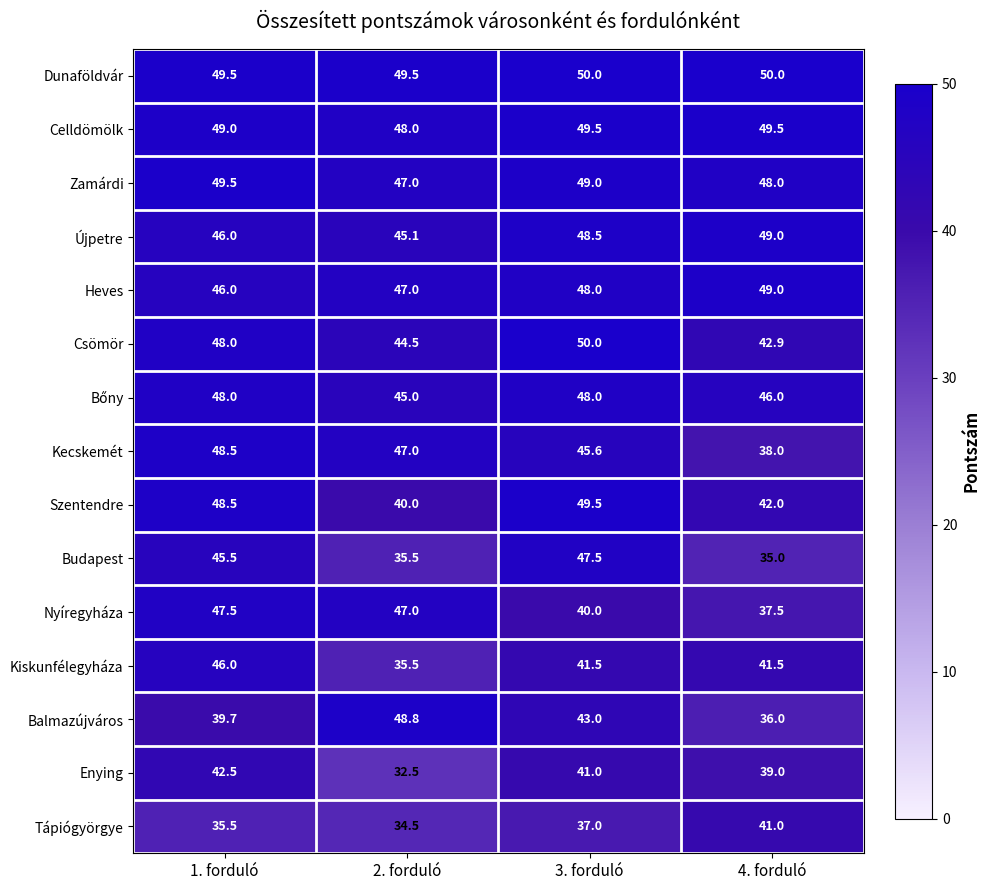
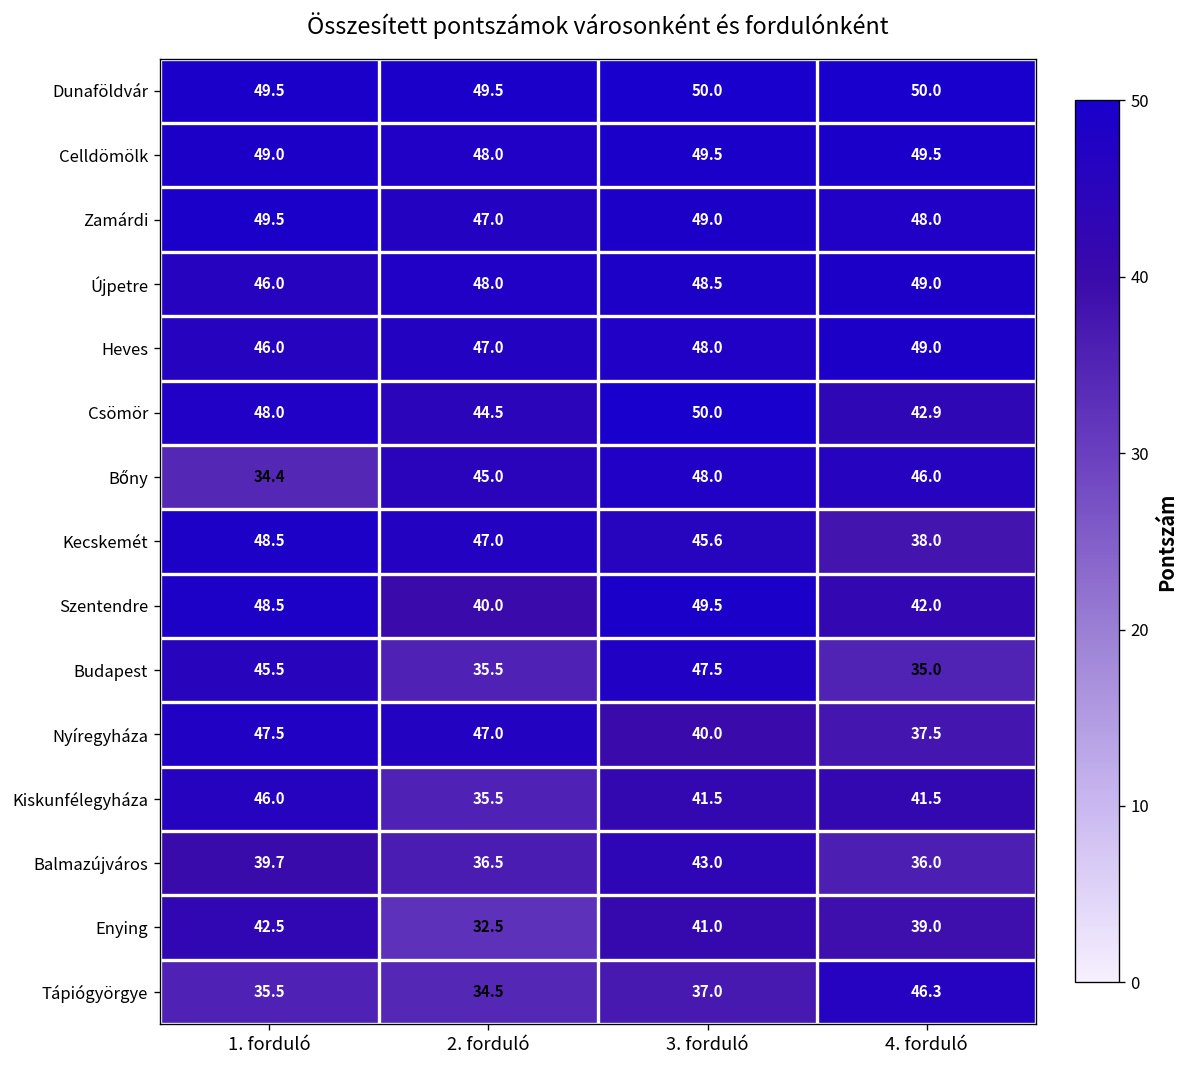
Újpetre, 2. forduló: 45.1 -> 48.0
Bőny, 1. forduló: 48.0 -> 34.4
Balmazújváros, 2. forduló: 48.8 -> 36.5
Tápiógyörgye, 4. forduló: 41.0 -> 46.3
